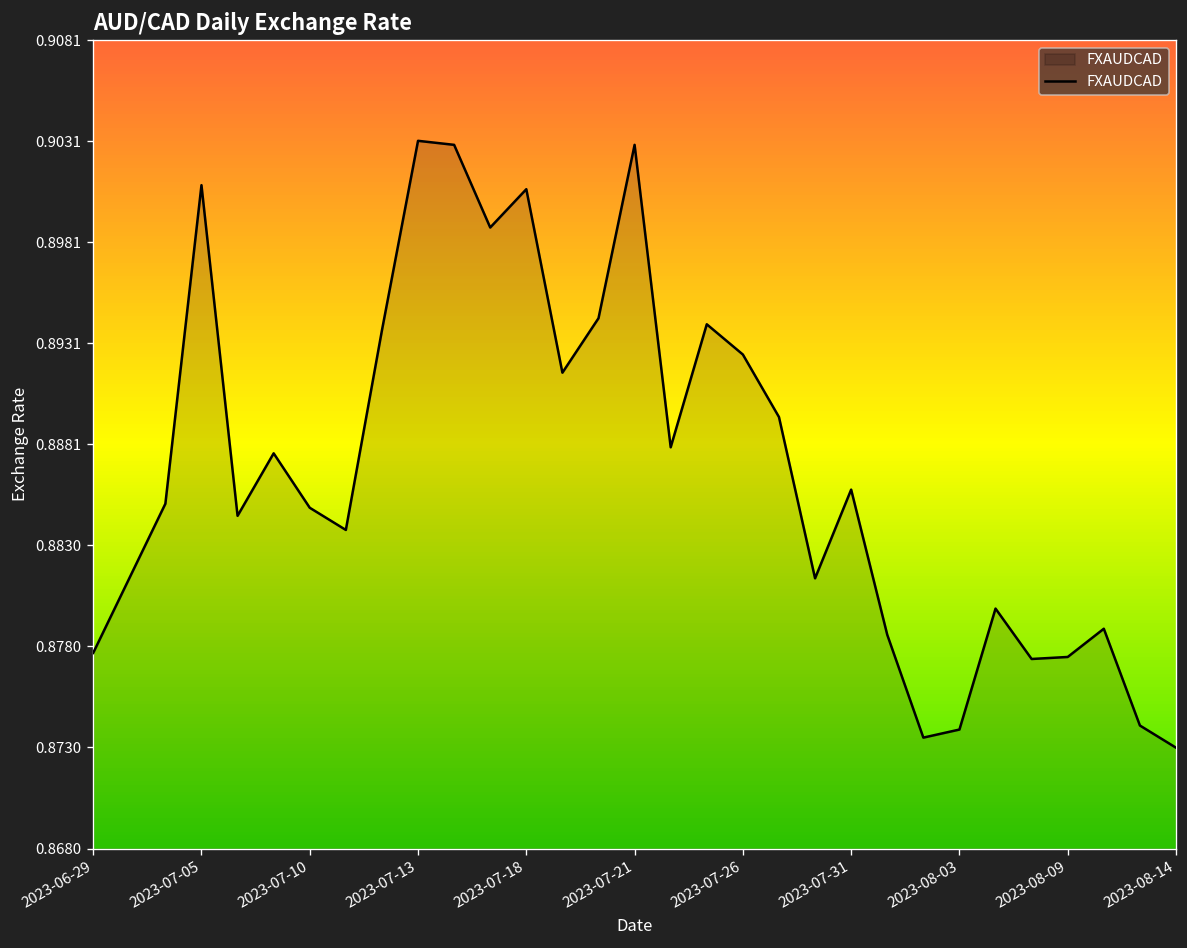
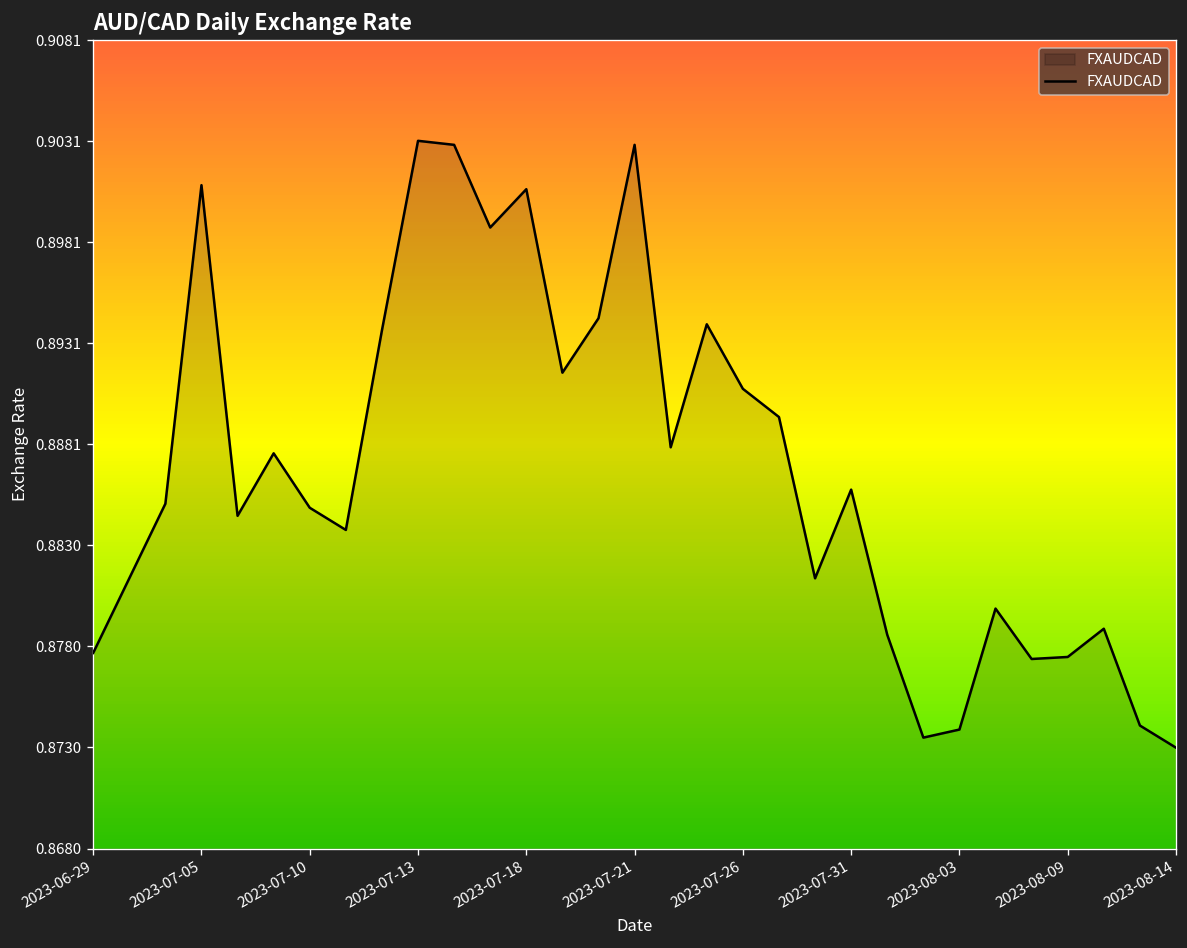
2023-07-26: 0.8925 -> 0.8908
